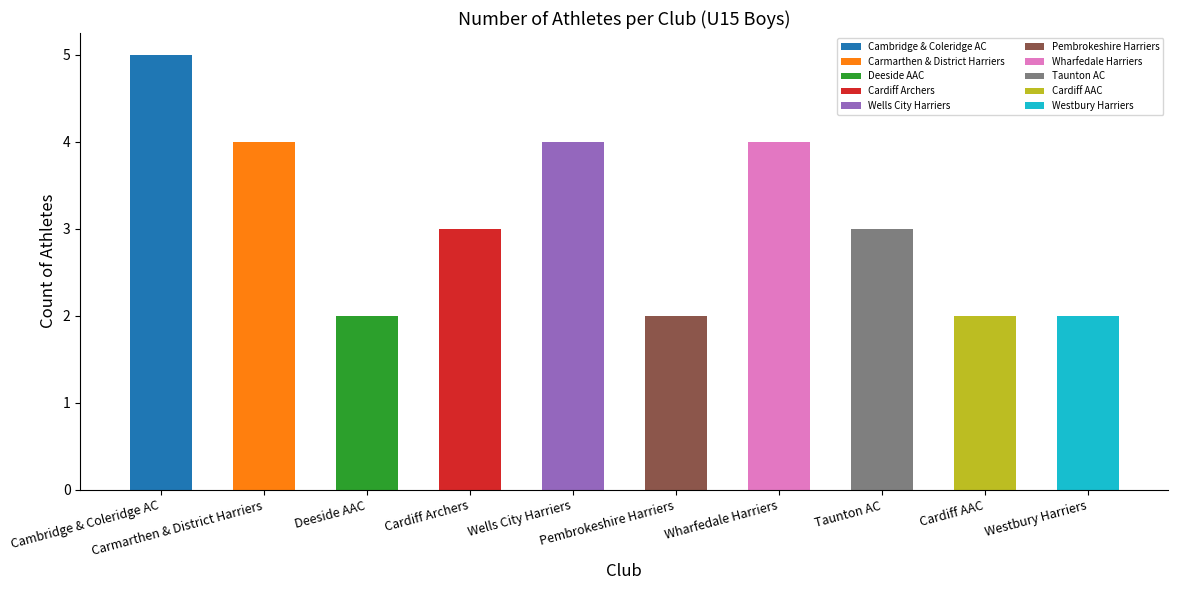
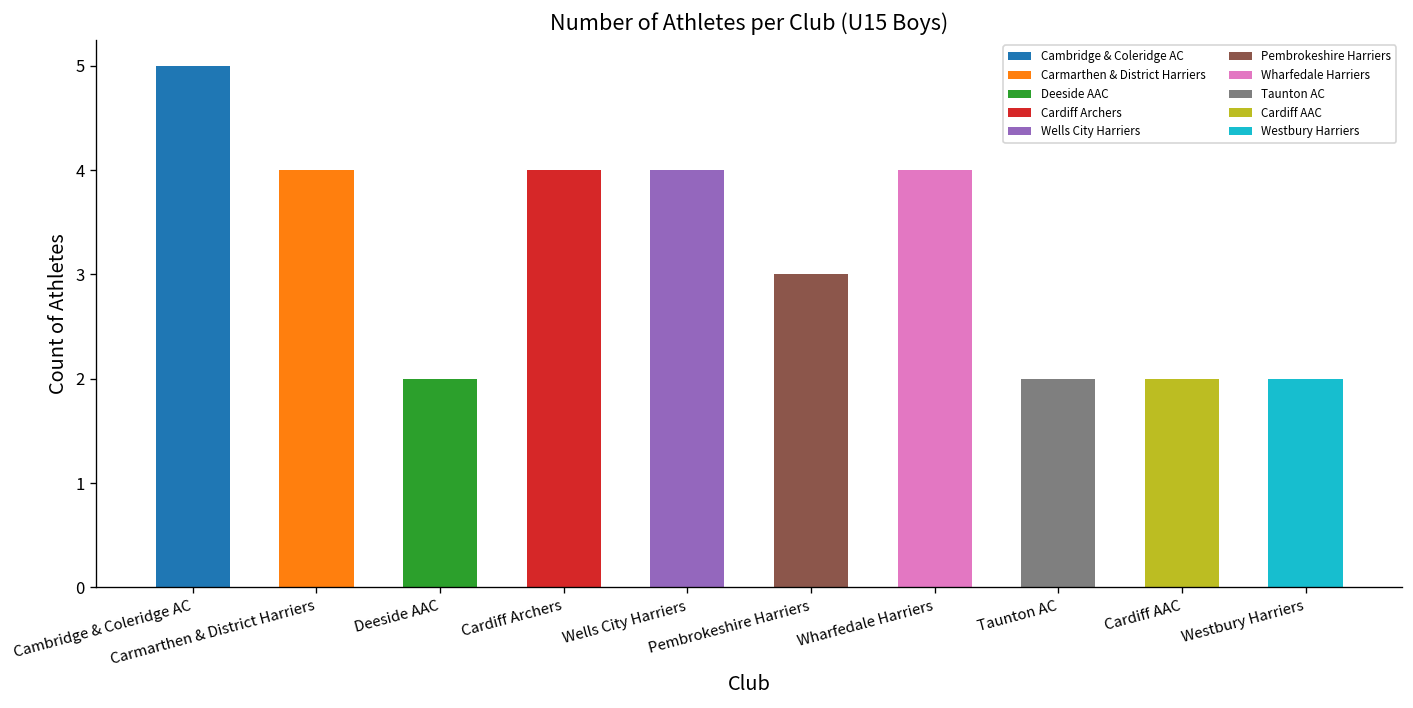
Cardiff Archers: 3 -> 4
Pembrokeshire Harriers: 2 -> 3
Taunton AC: 3 -> 2
